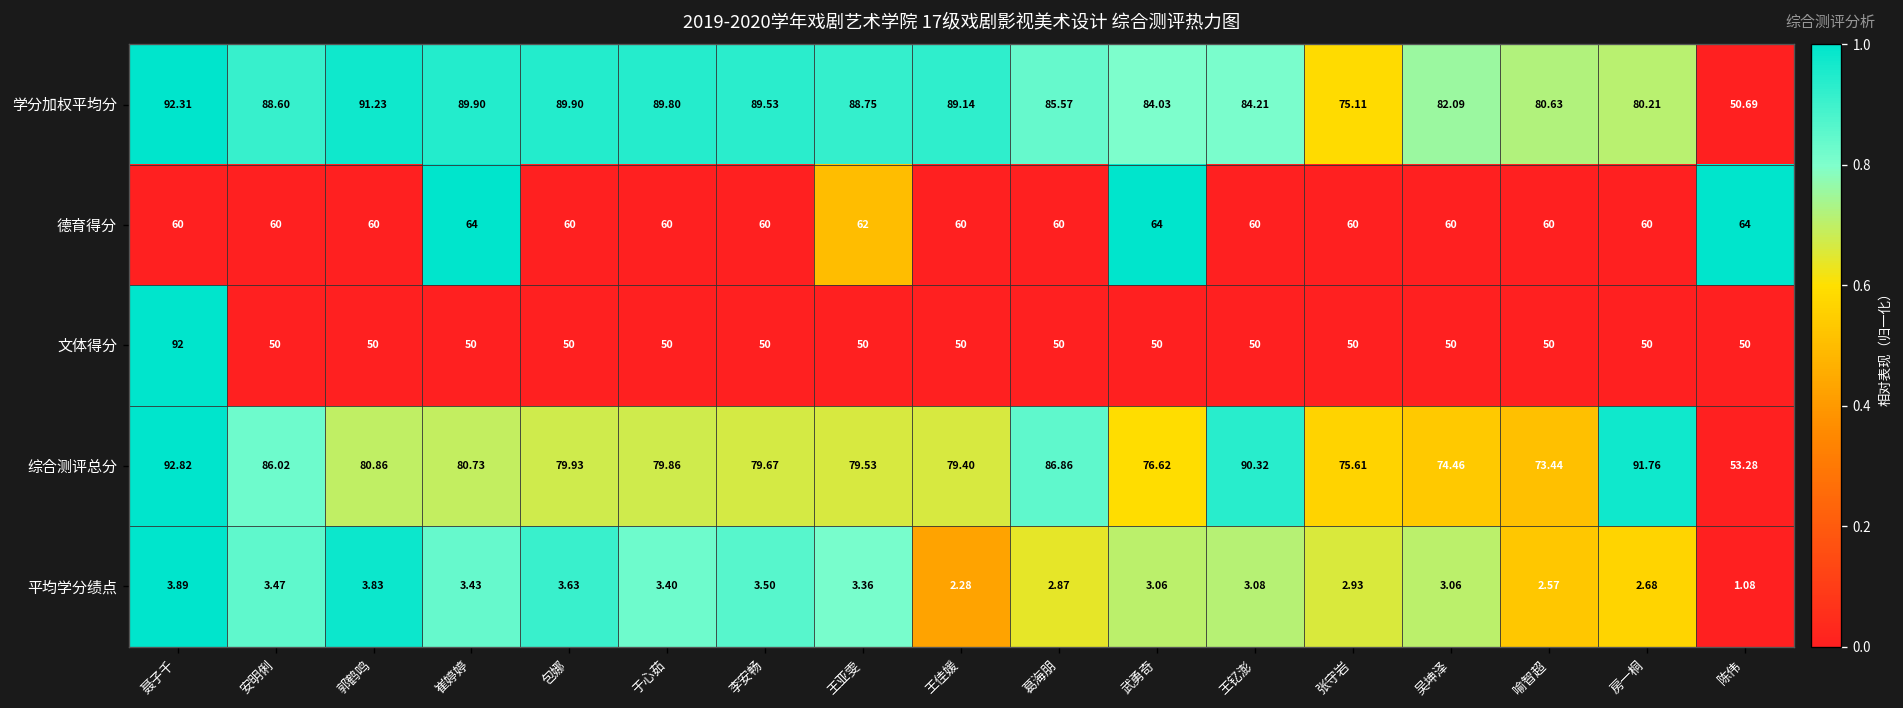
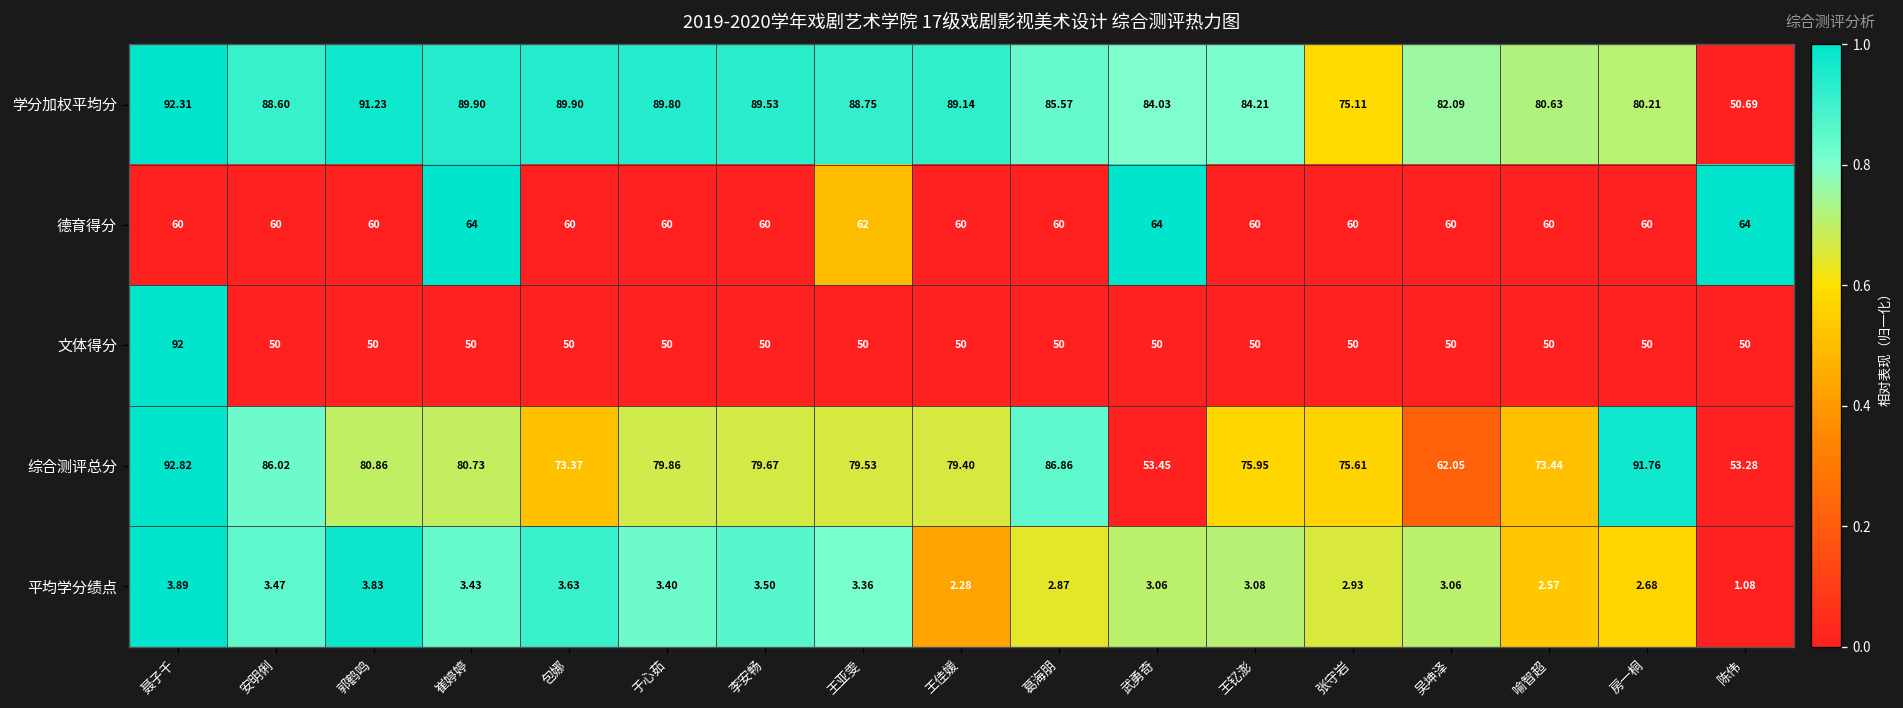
综合测评总分, 包娜: 79.93 -> 73.37
综合测评总分, 武勇奇: 76.62 -> 53.45
综合测评总分, 王钇澎: 90.32 -> 75.95
综合测评总分, 吴坤泽: 74.46 -> 62.05
